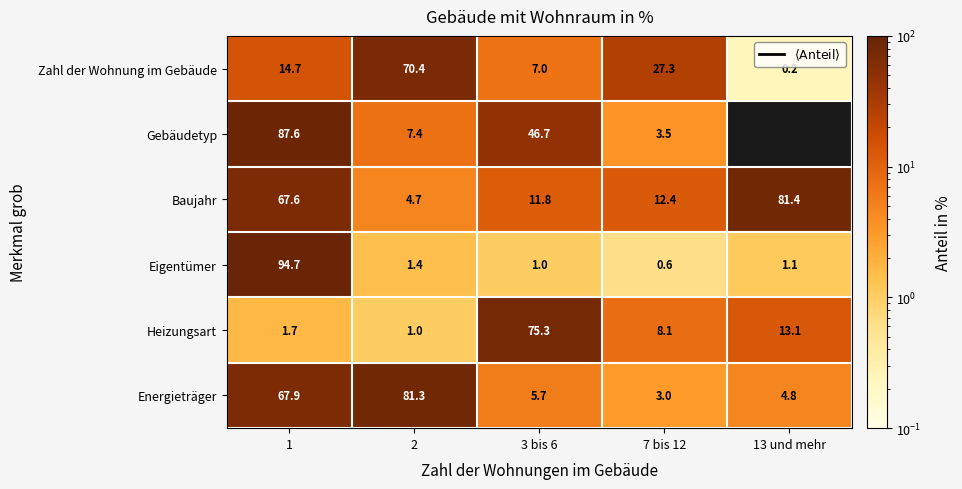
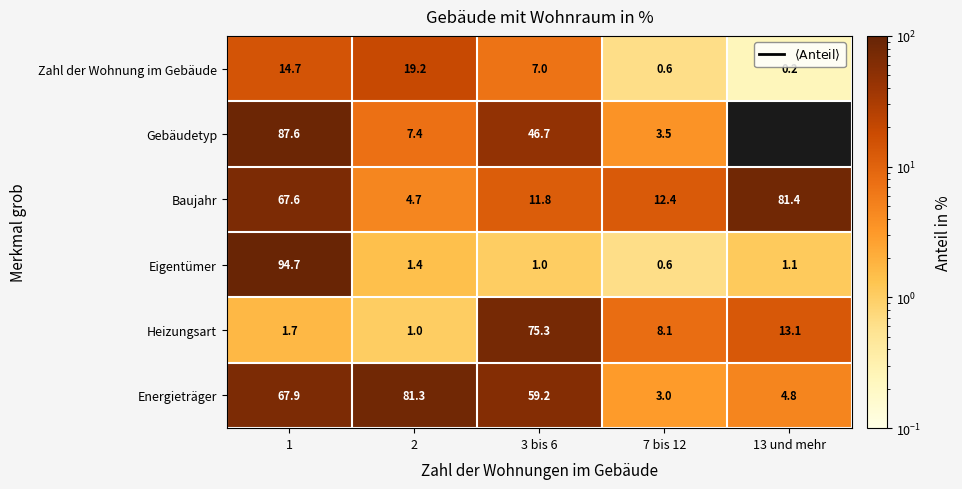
Zahl der Wohnung im Gebäude, 2: 70.4 -> 19.2
Zahl der Wohnung im Gebäude, 7 bis 12: 27.3 -> 0.6
Energieträger, 3 bis 6: 5.7 -> 59.2
